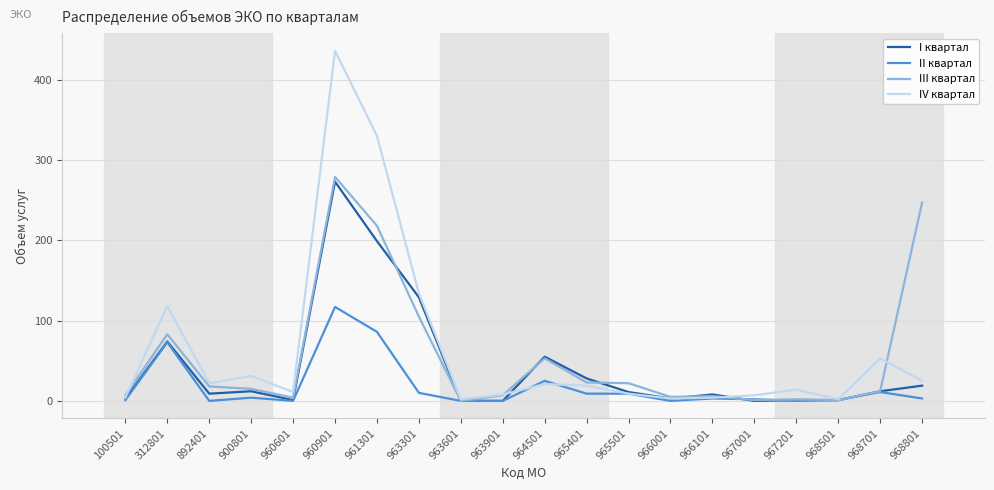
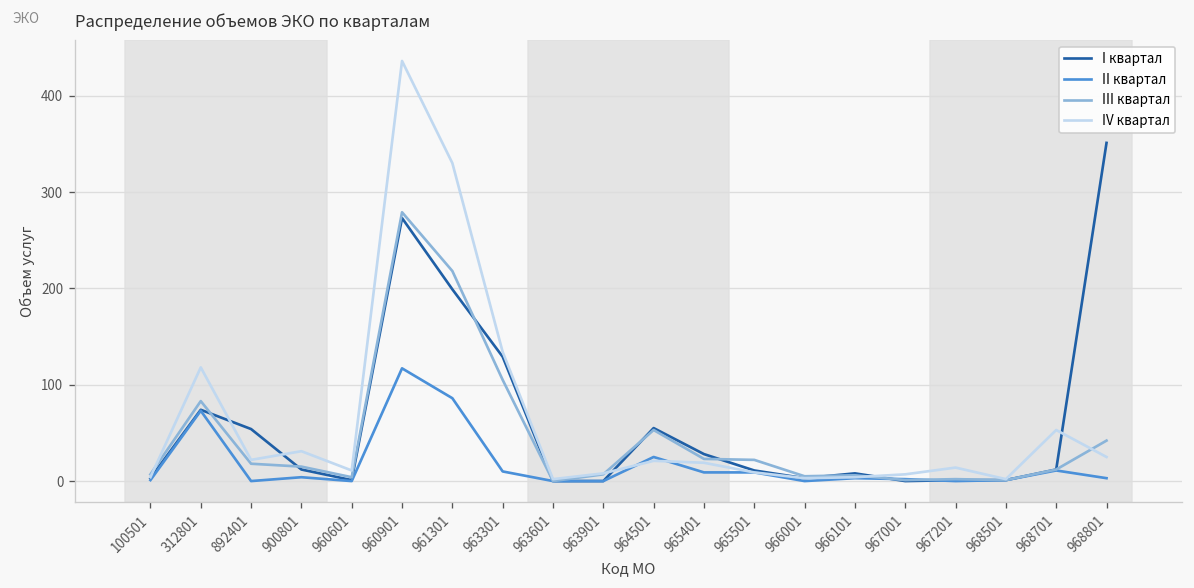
I квартал, 892401: 10 -> 50
I квартал, 968801: 20 -> 350
III квартал, 968801: 250 -> 40
